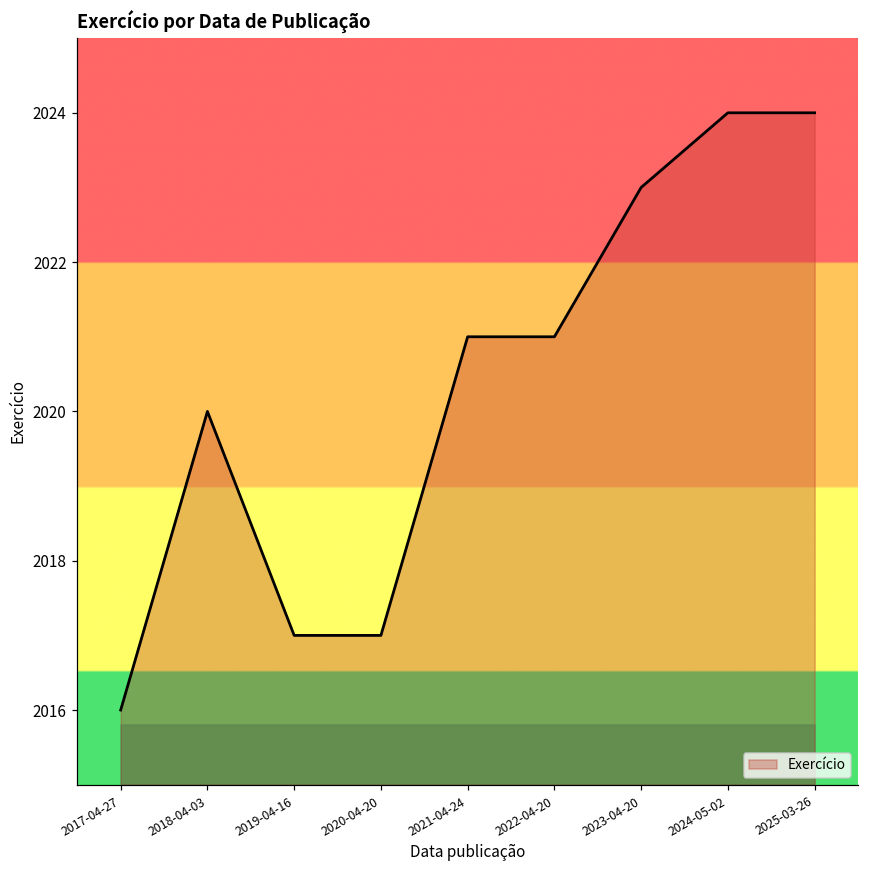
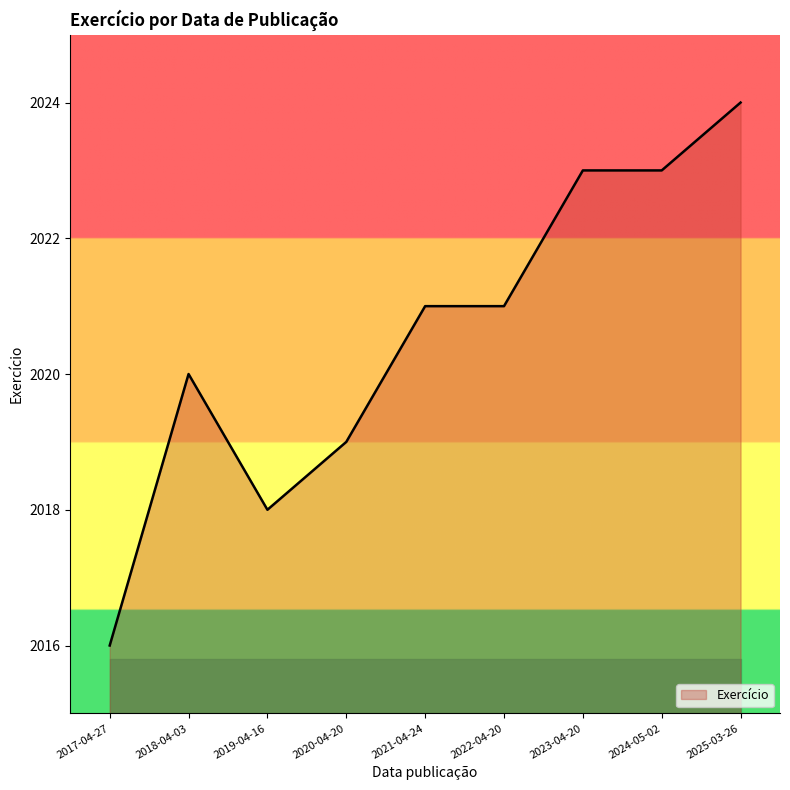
Exercício, 2019-04-16: 2017 -> 2018
Exercício, 2020-04-20: 2017 -> 2019
Exercício, 2024-05-02: 2024 -> 2023
